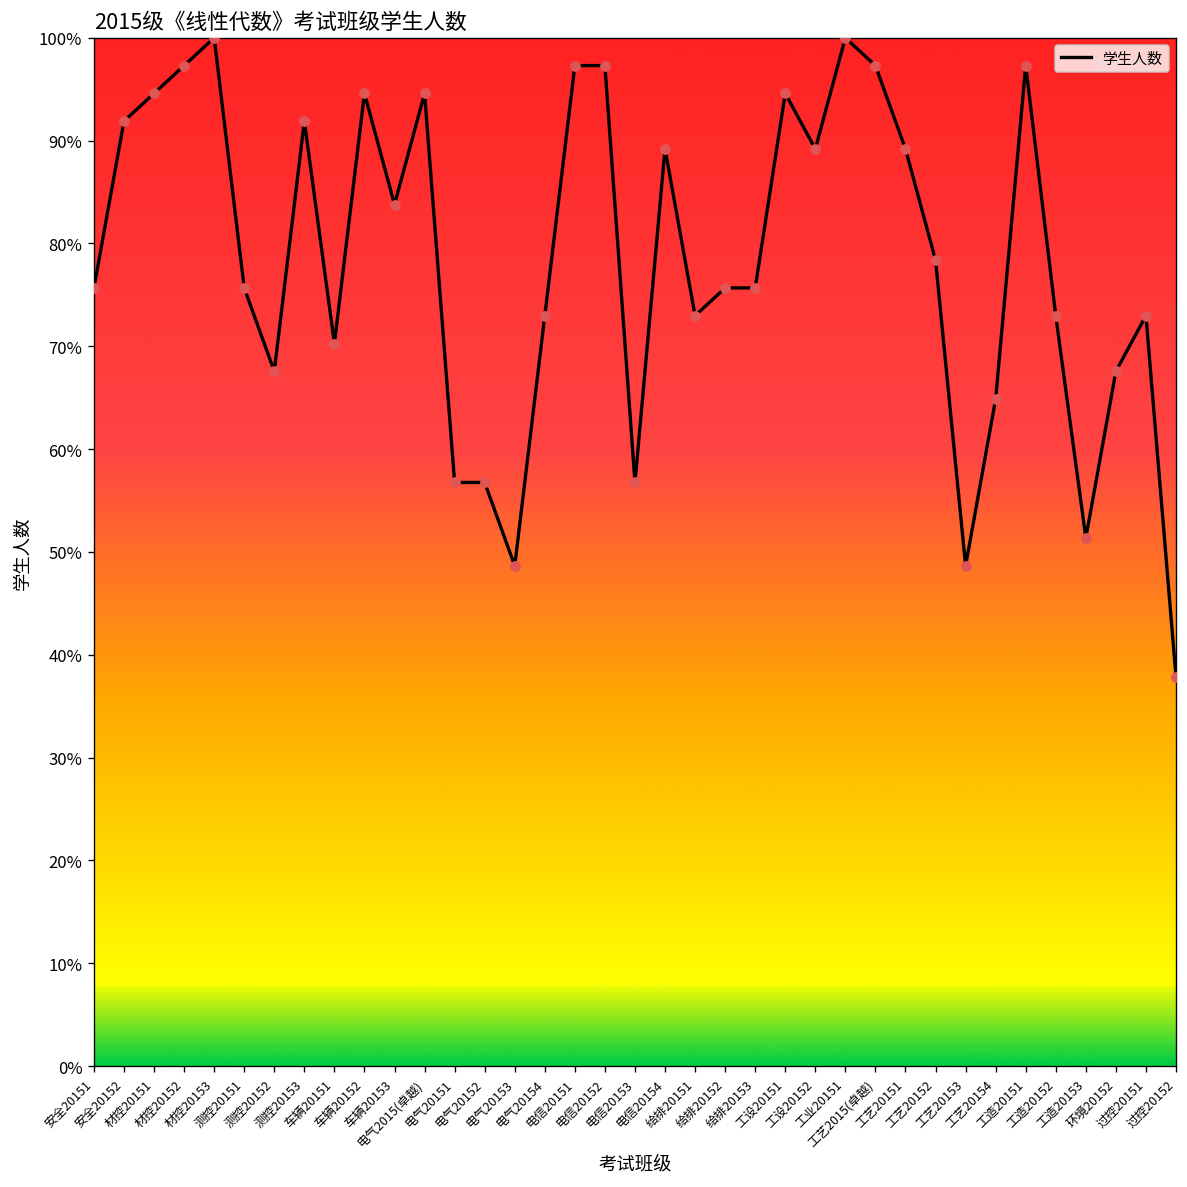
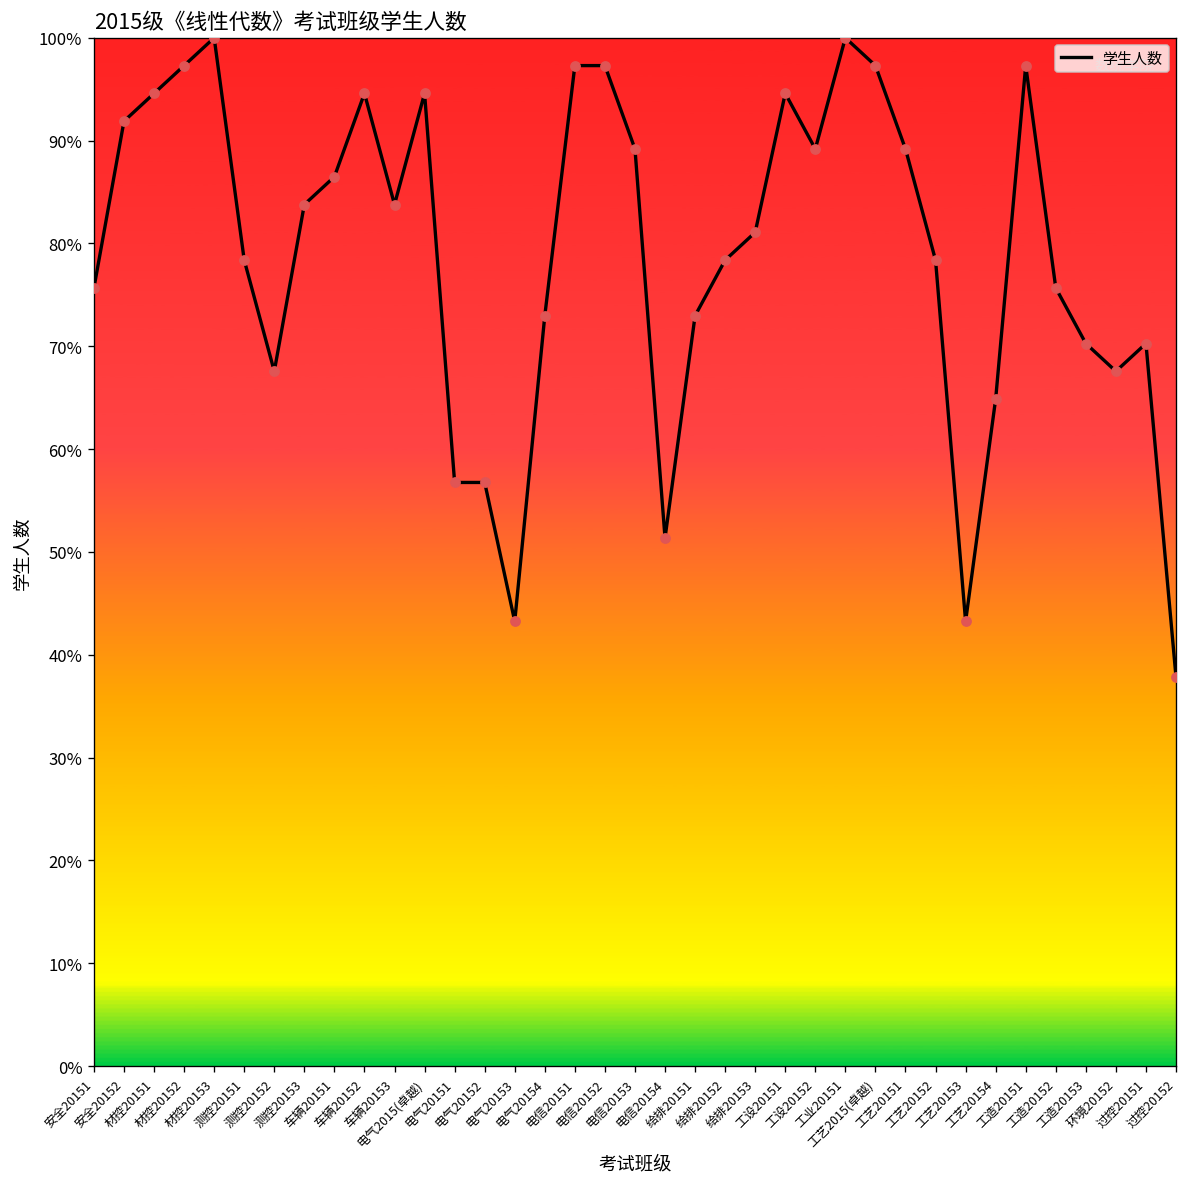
测控20151: 76% -> 78%
测控20153: 92% -> 84%
车辆20151: 70% -> 86%
电气20153: 49% -> 43%
电信20153: 57% -> 89%
电信20154: 89% -> 51%
给排20152: 76% -> 78%
给排20153: 76% -> 81%
工艺20153: 49% -> 43%
工造20152: 73% -> 76%
工造20153: 51% -> 70%
过控20151: 73% -> 70%
